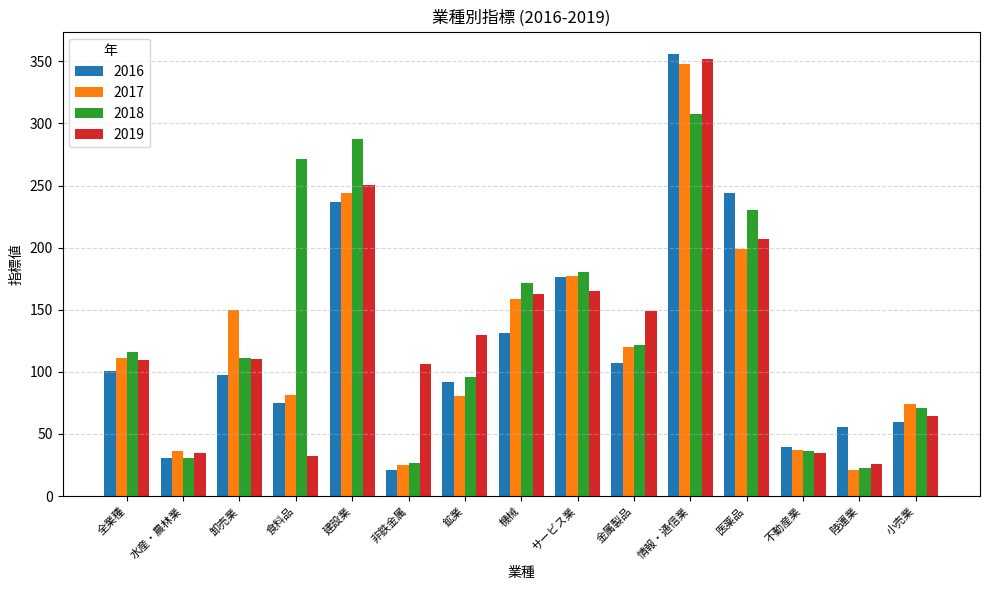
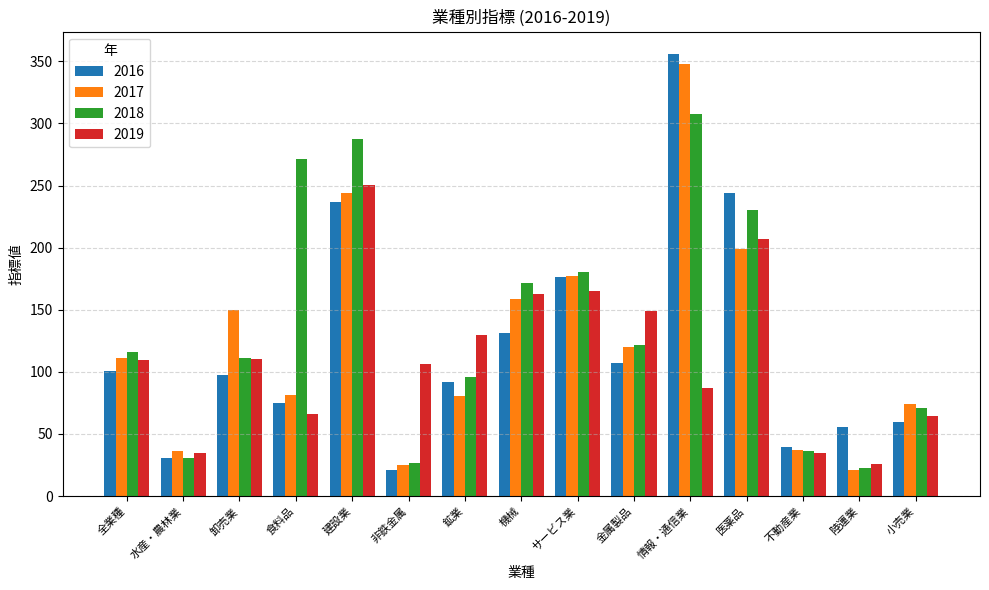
2019, 食料品: 32 -> 66
2019, 情報・通信業: 352 -> 87
